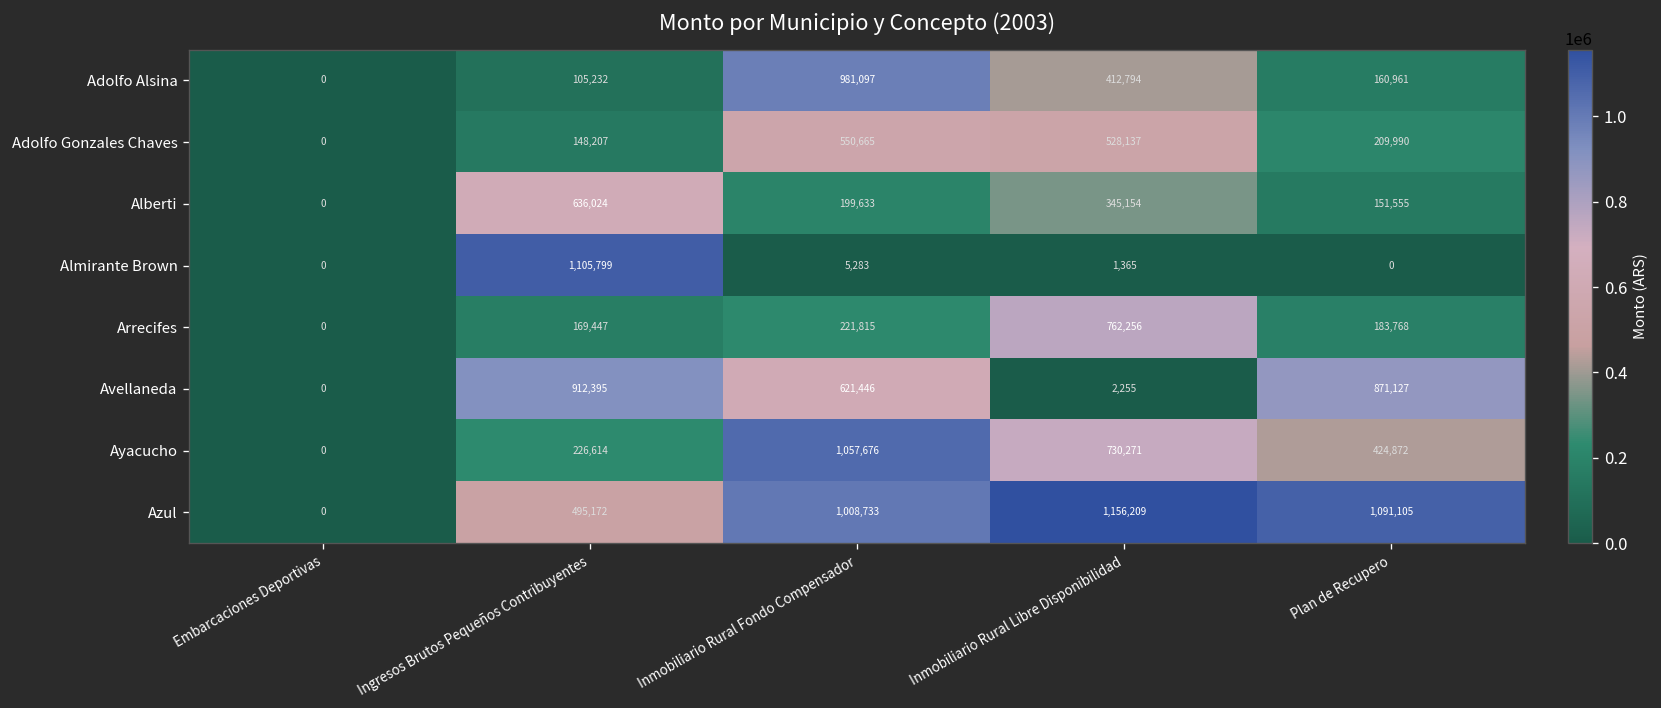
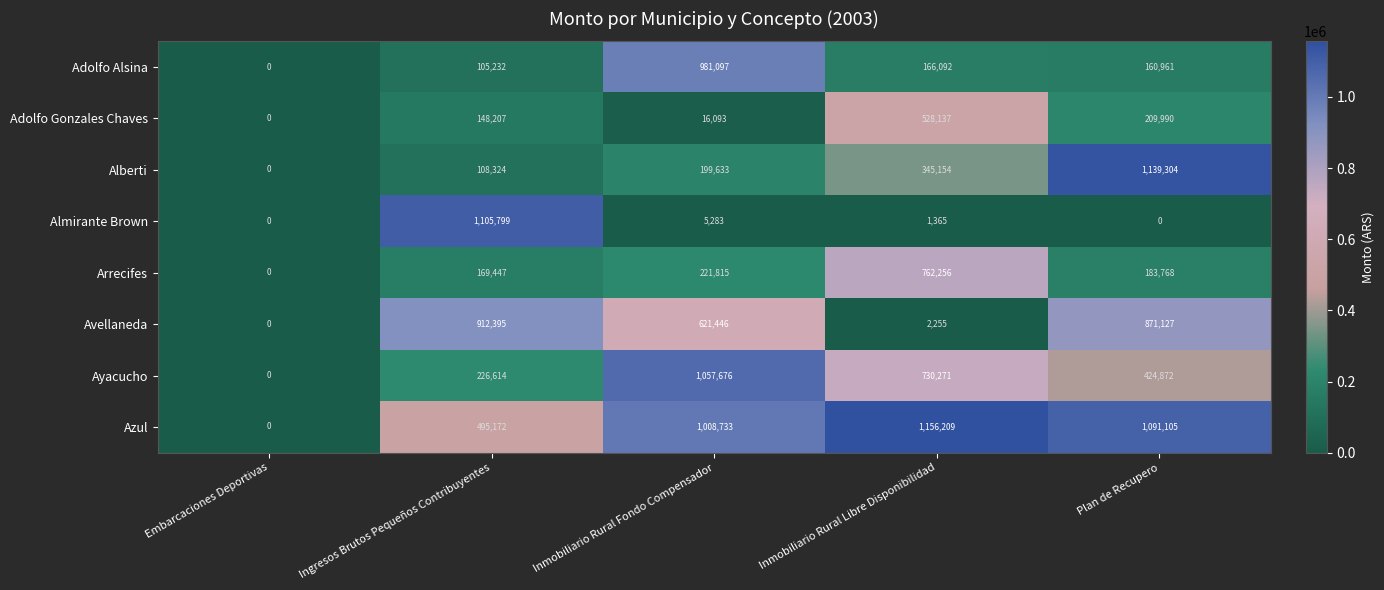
Adolfo Alsina, Inmobiliario Rural Libre Disponibilidad: 412,794 -> 166,092
Adolfo Gonzales Chaves, Inmobiliario Rural Fondo Compensador: 550,665 -> 16,093
Alberti, Ingresos Brutos Pequeños Contribuyentes: 636,024 -> 108,324
Alberti, Plan de Recupero: 151,555 -> 1,139,304
